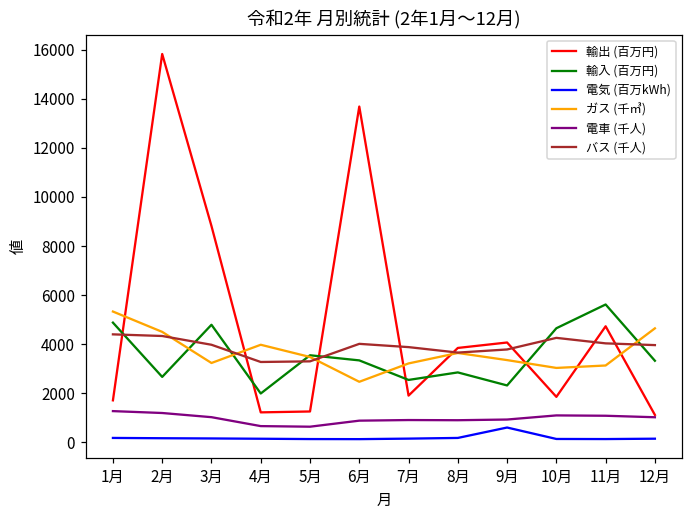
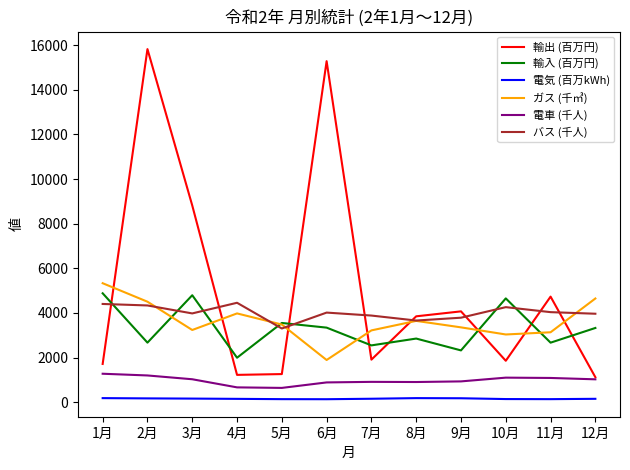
バス (千人), 4月: 3300 -> 4500
輸出 (百万円), 6月: 13700 -> 15300
ガス (千㎥), 6月: 2500 -> 1900
電気 (百万kWh), 9月: 600 -> 200
輸入 (百万円), 11月: 5600 -> 2700
